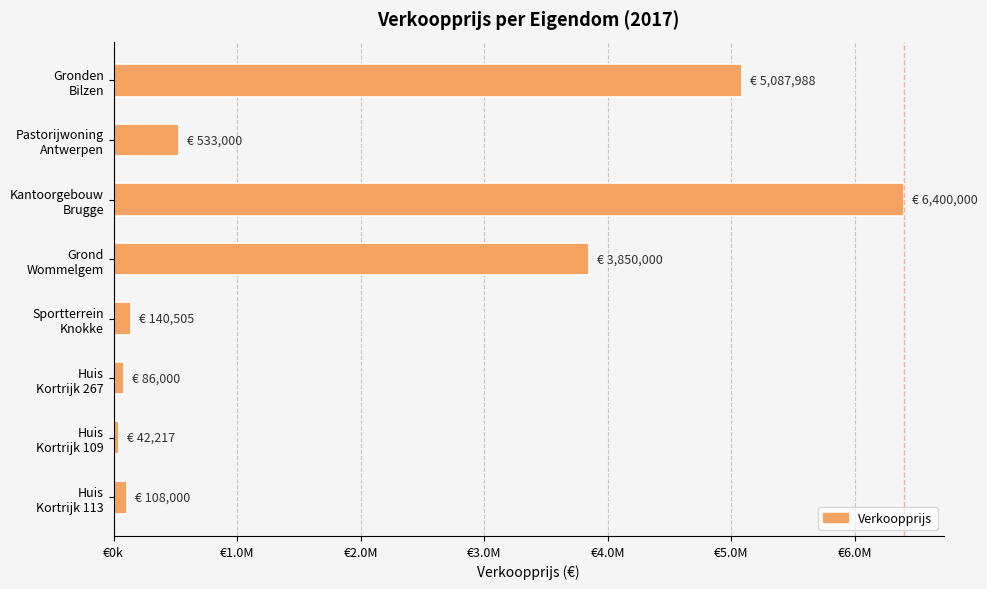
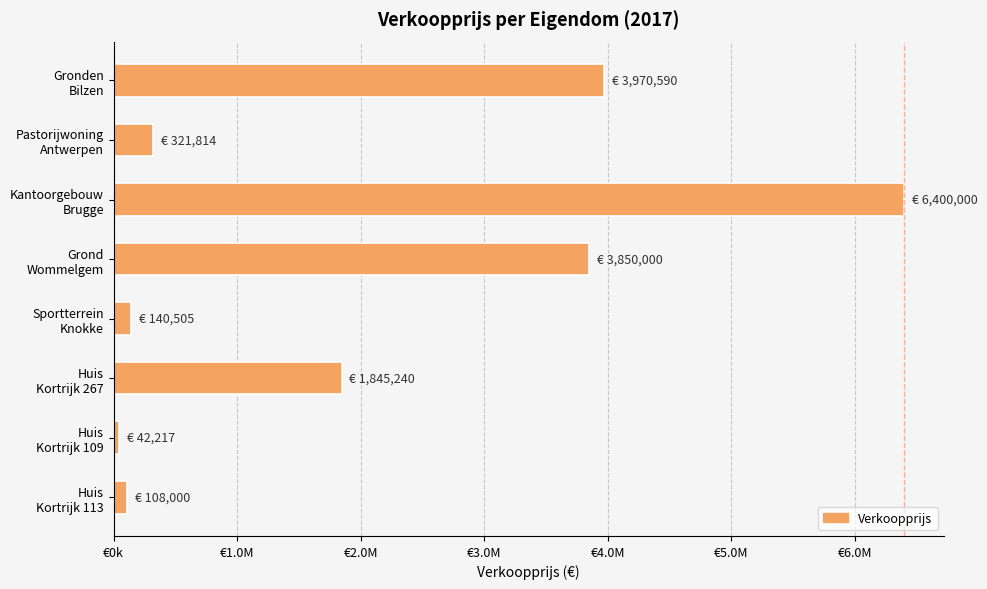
Gronden Bilzen: 5,087,988 -> 3,970,590
Pastorijwoning Antwerpen: 533,000 -> 321,814
Huis Kortrijk 267: 86,000 -> 1,845,240
